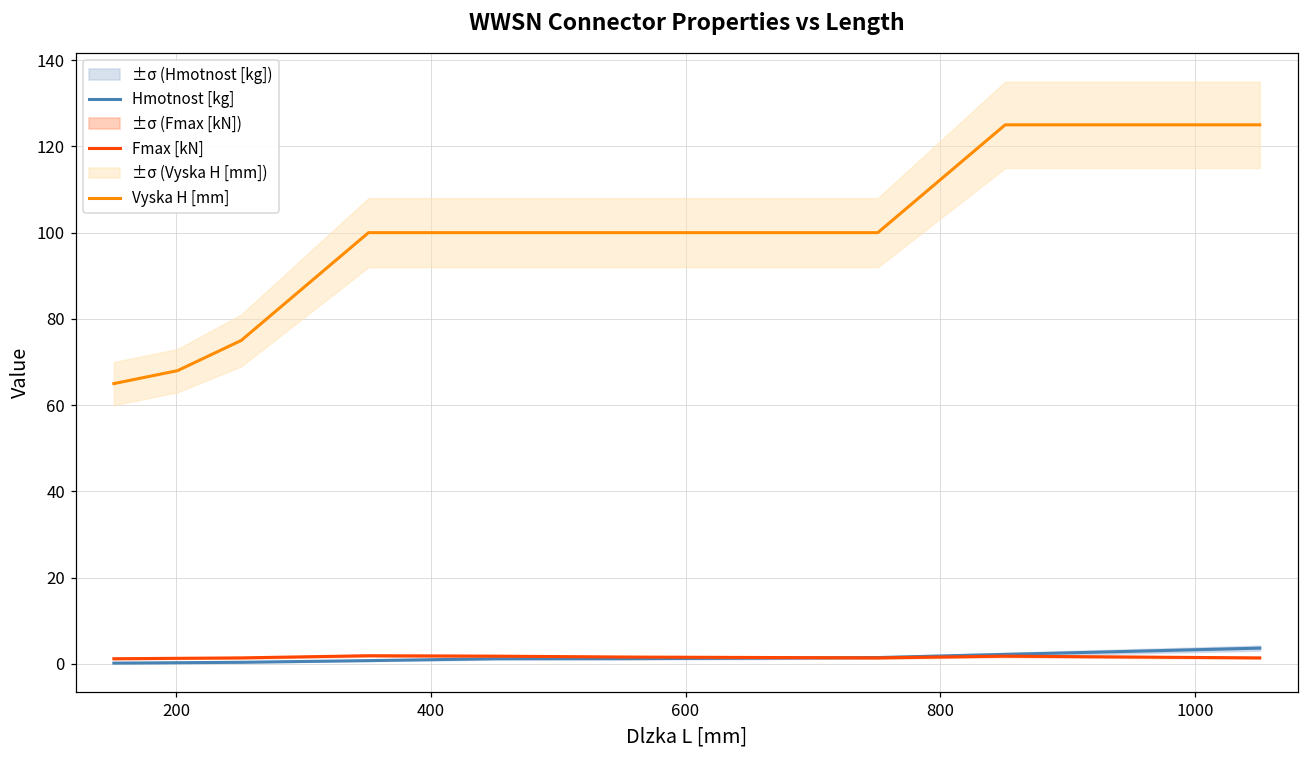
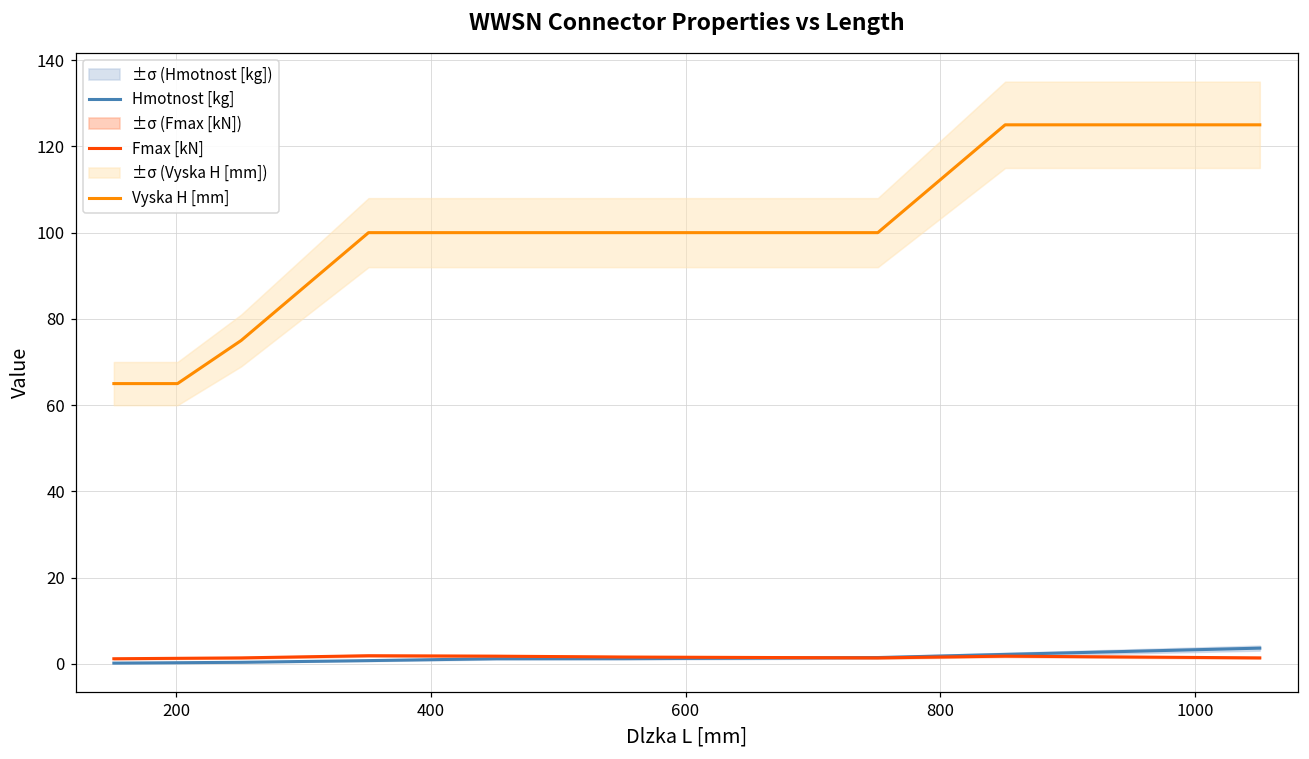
Vyska H [mm], 200: 68 -> 65
